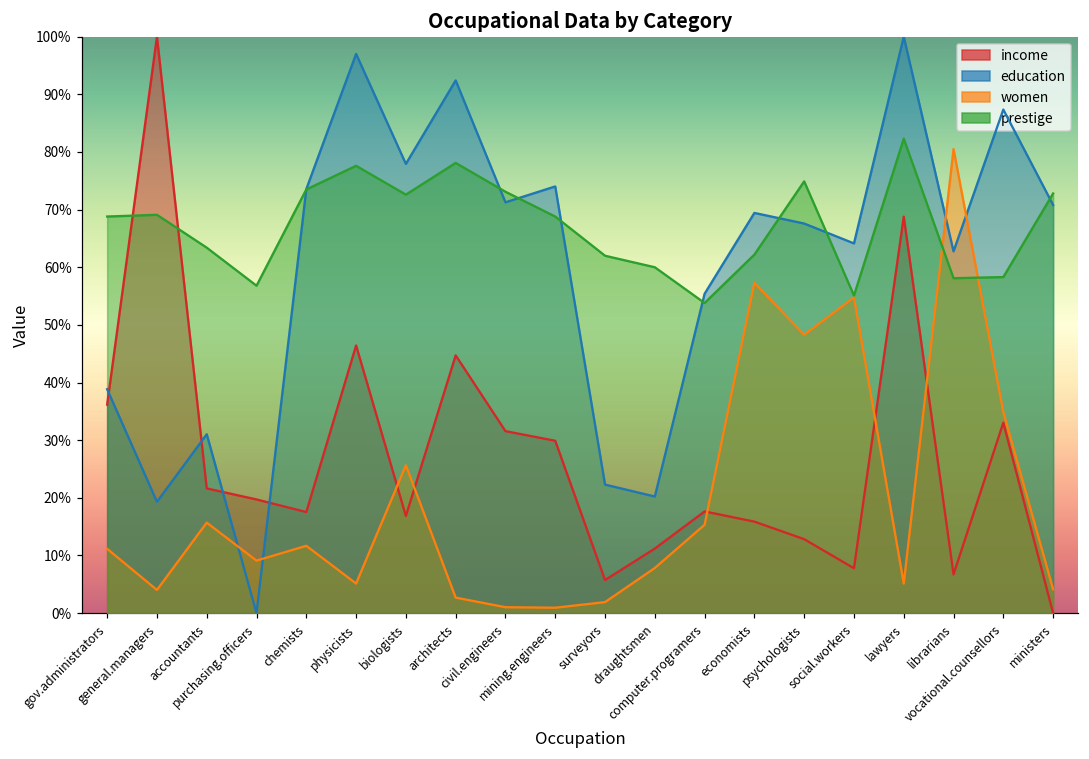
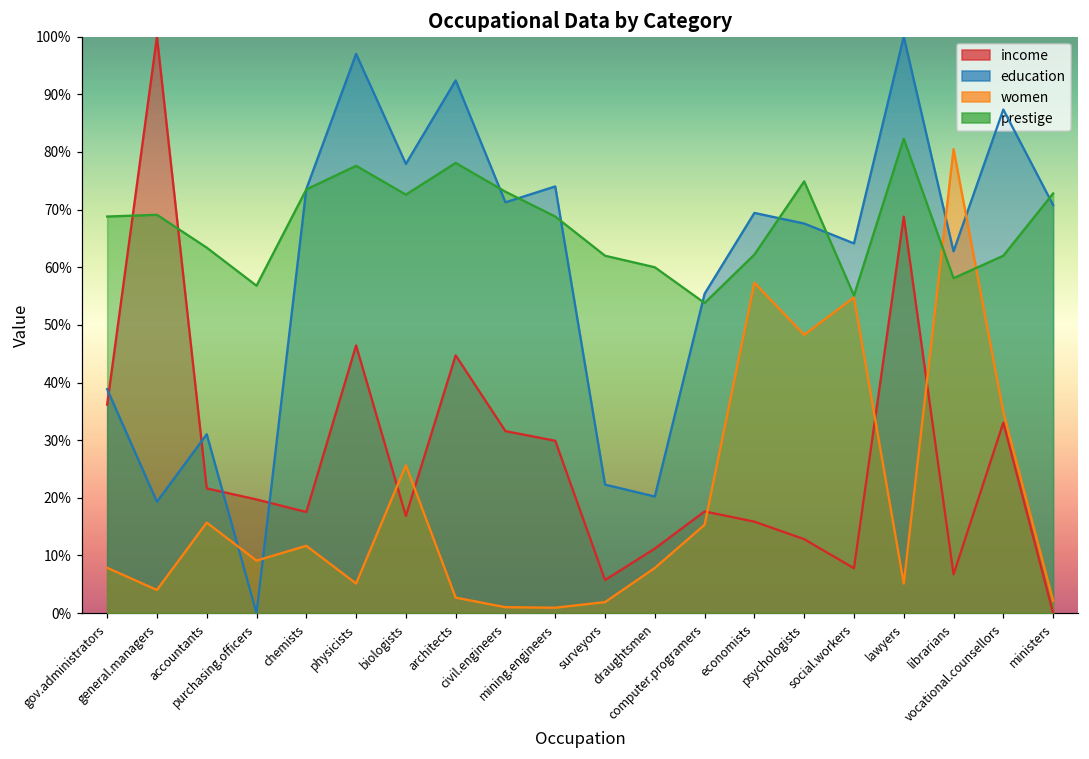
women, gov.administrators: 11% -> 8%
prestige, vocational.counsellors: 58% -> 62%
women, ministers: 4% -> 2%
